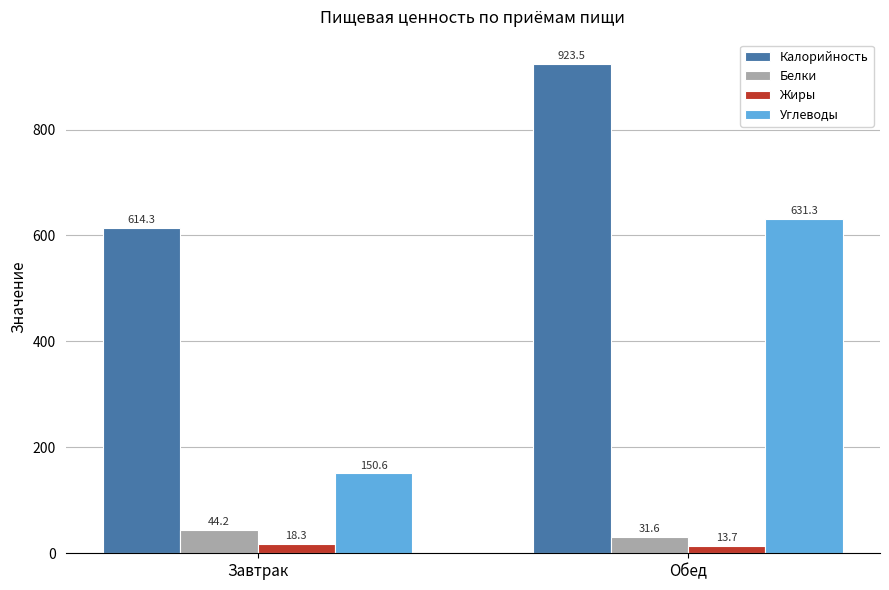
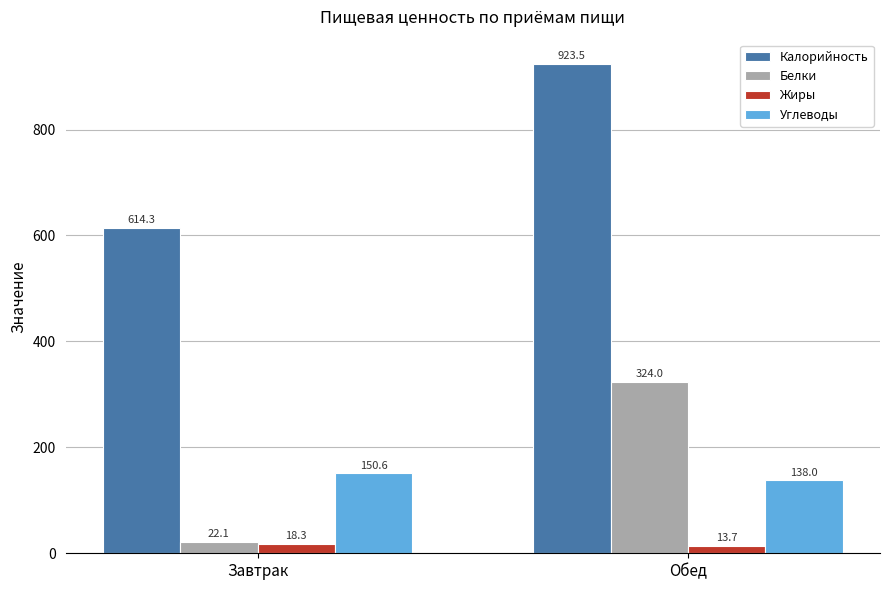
Белки, Завтрак: 44.2 -> 22.1
Белки, Обед: 31.6 -> 324.0
Углеводы, Обед: 631.3 -> 138.0
